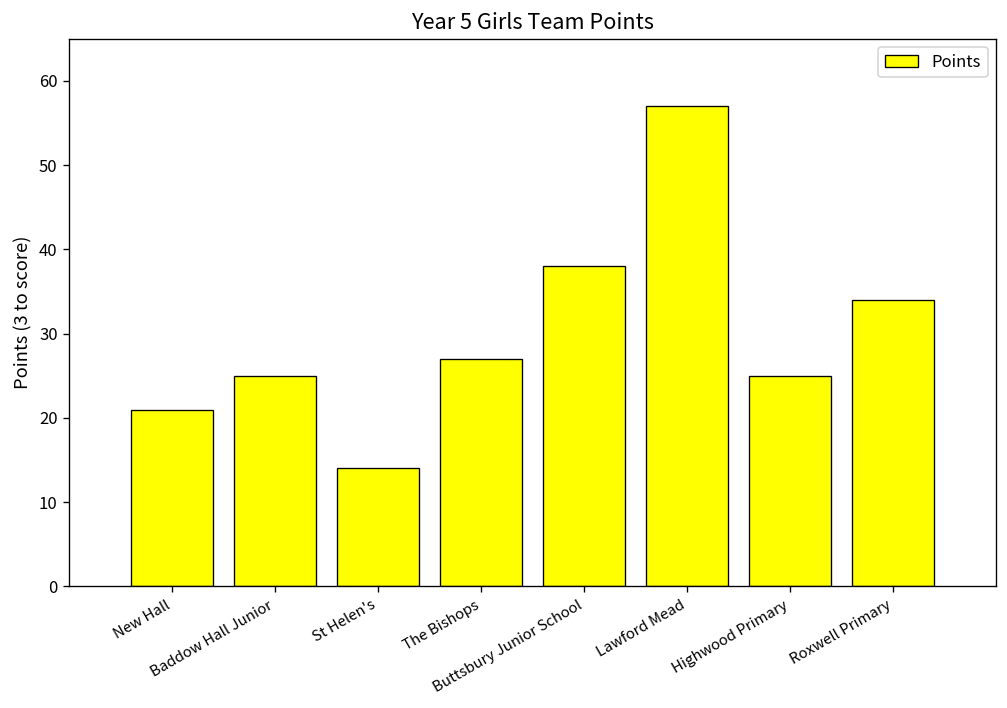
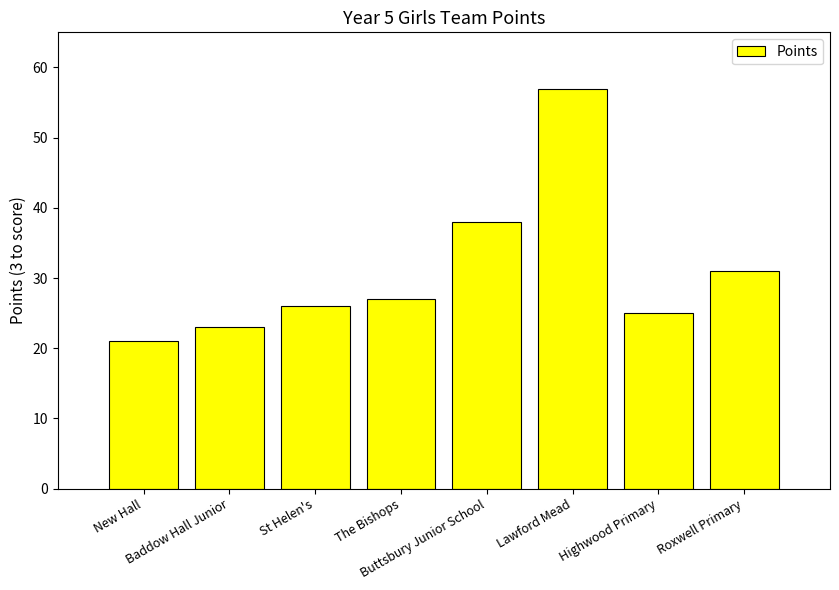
Baddow Hall Junior: 25 -> 23
St Helen's: 14 -> 26
Roxwell Primary: 34 -> 31
